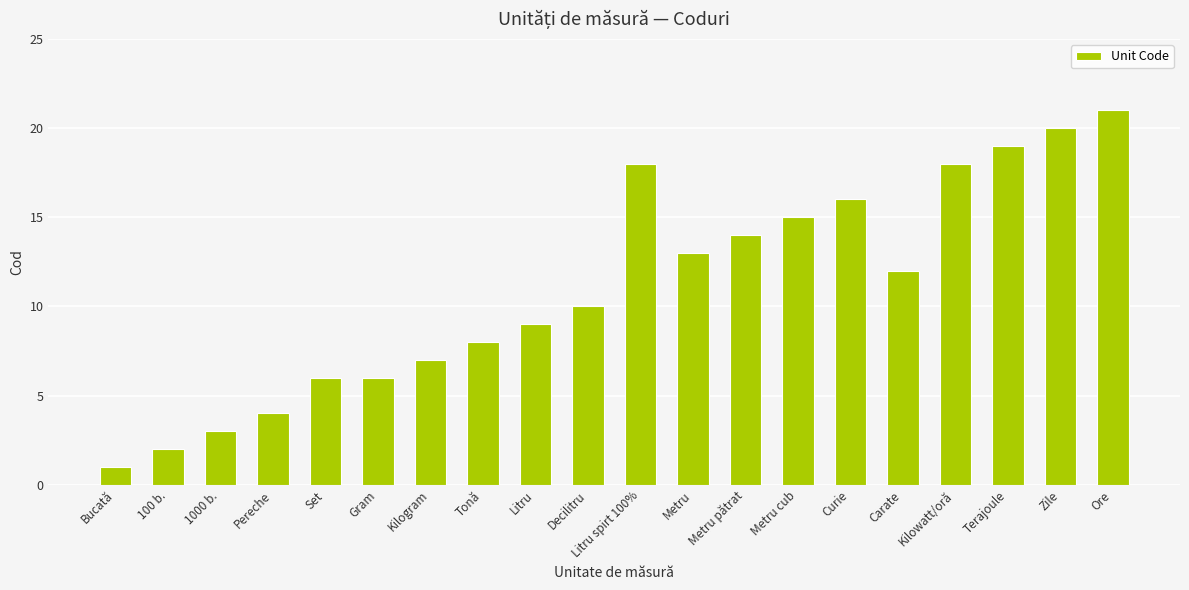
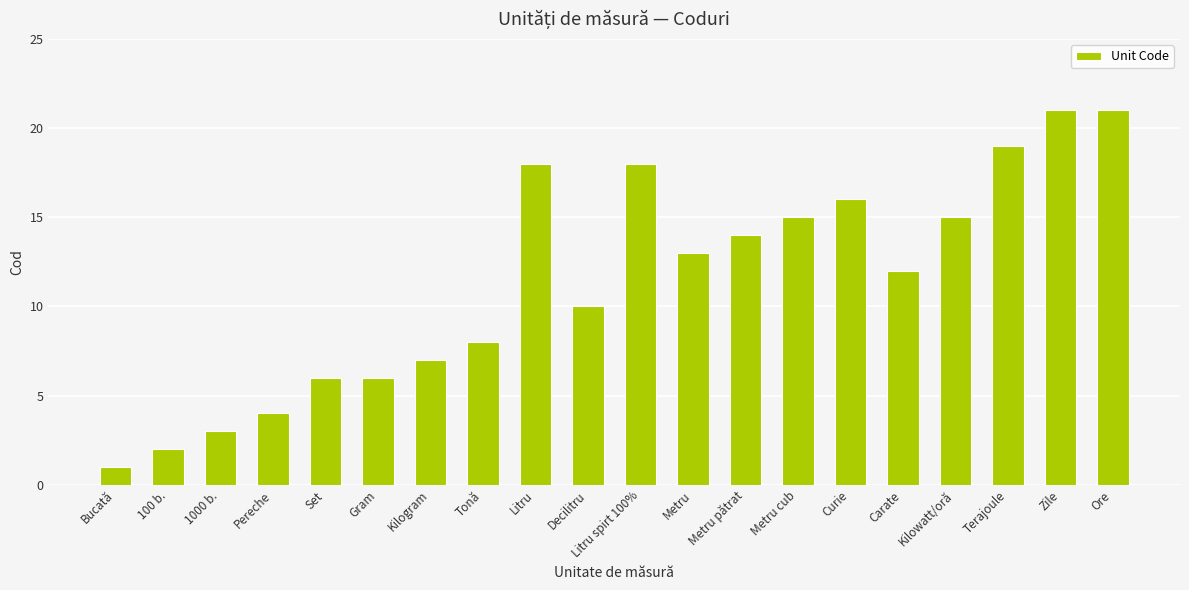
Litru: 9 -> 18
Kilowatt/oră: 18 -> 15
Zile: 20 -> 21
